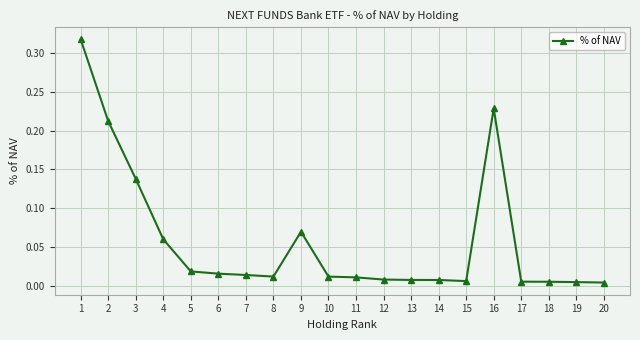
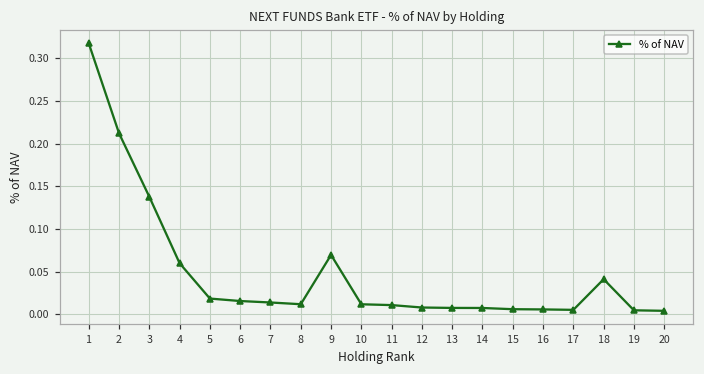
16: 0.23 -> 0.01
18: 0.01 -> 0.04
